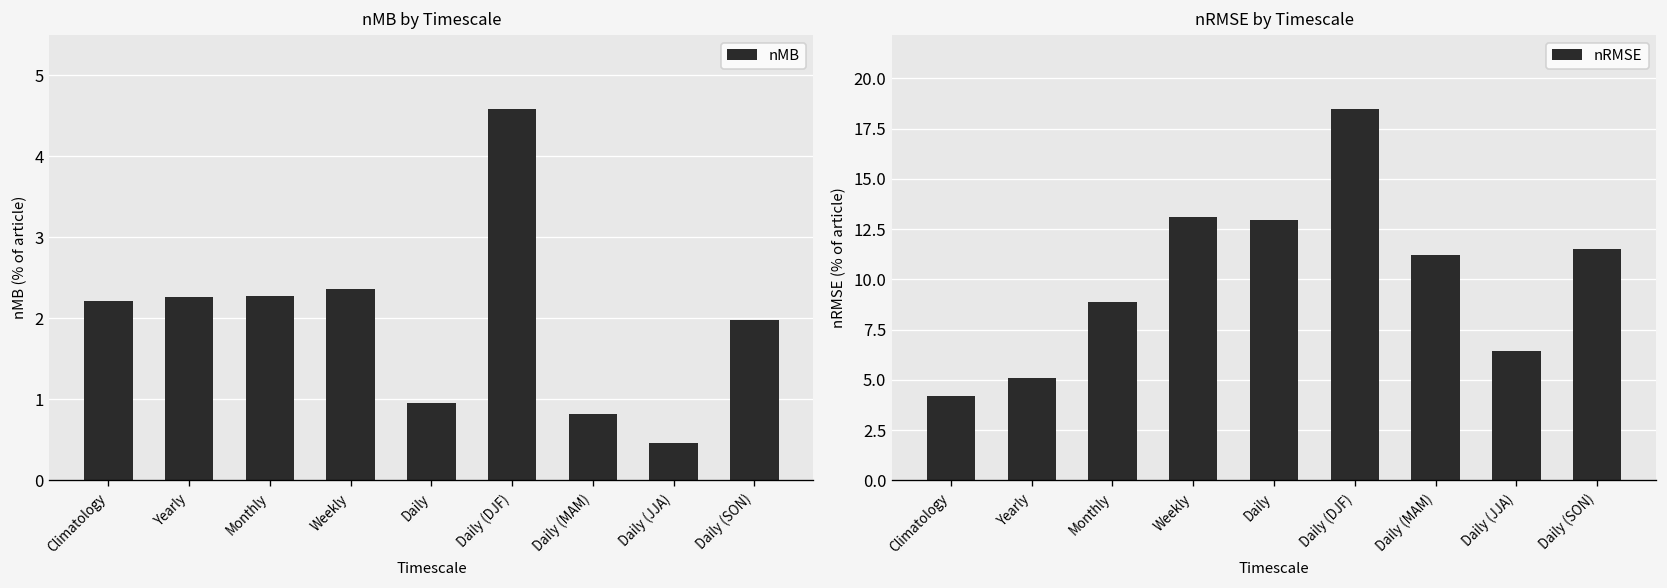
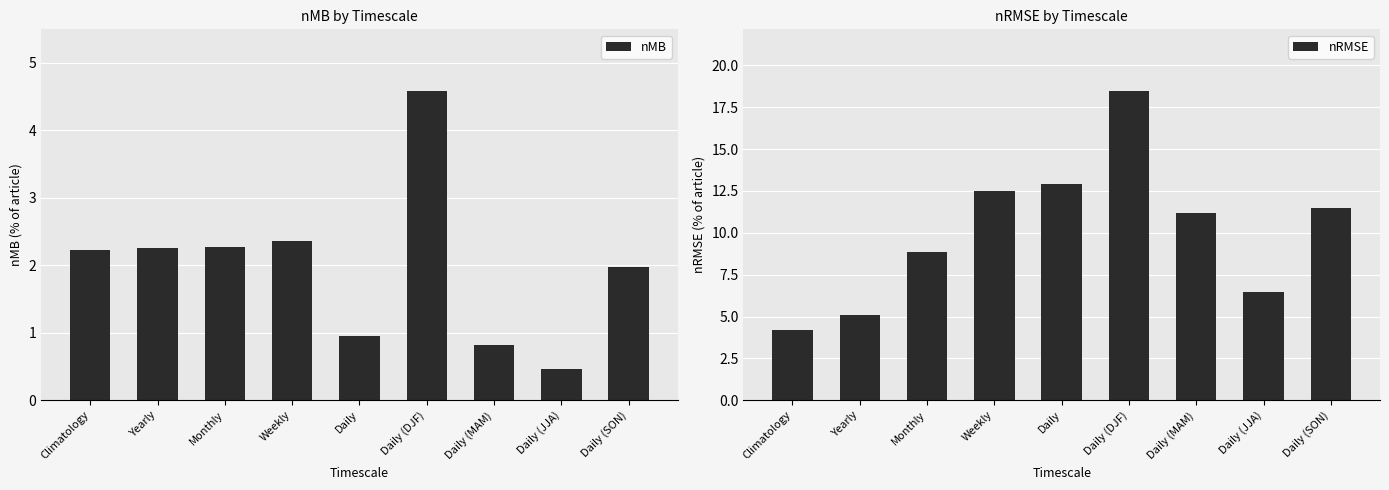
nRMSE by Timescale, Weekly: 13.1 -> 12.5
